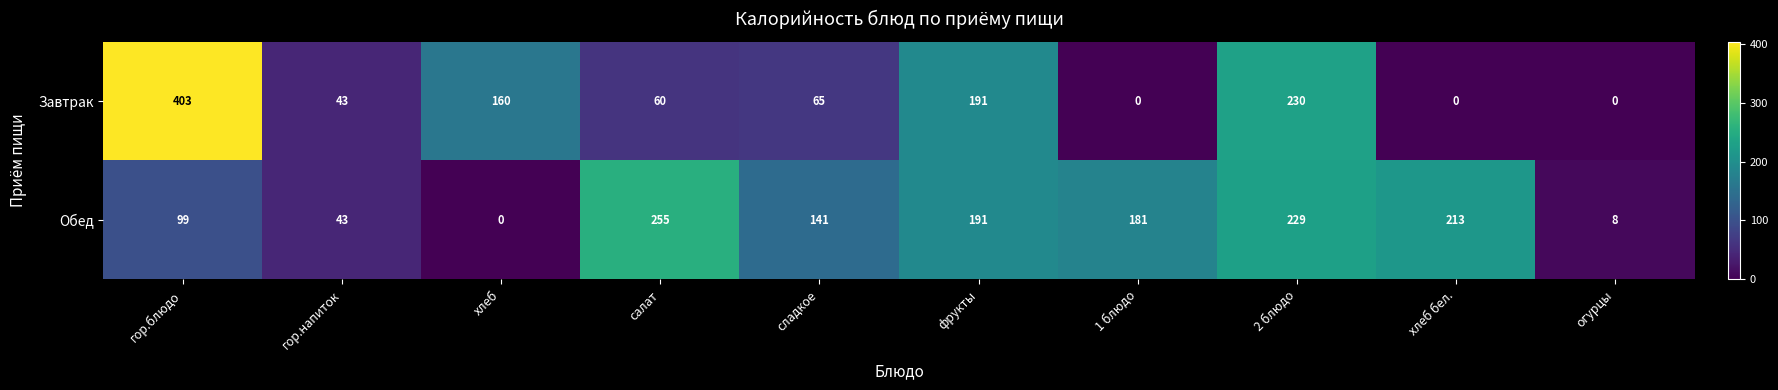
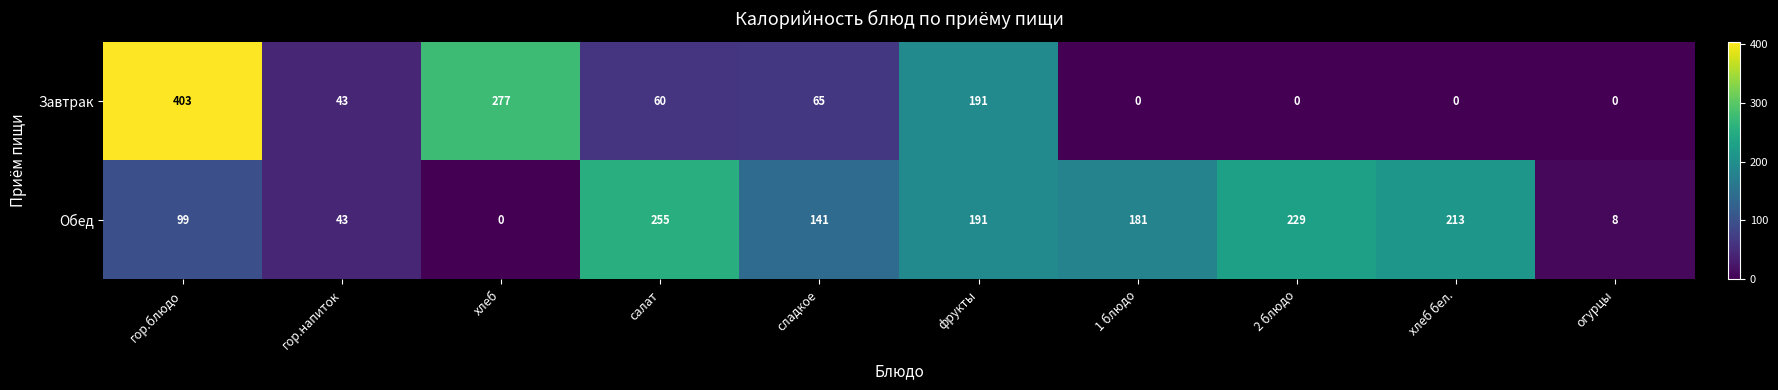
Завтрак, хлеб: 160 -> 277
Завтрак, 2 блюдо: 230 -> 0
